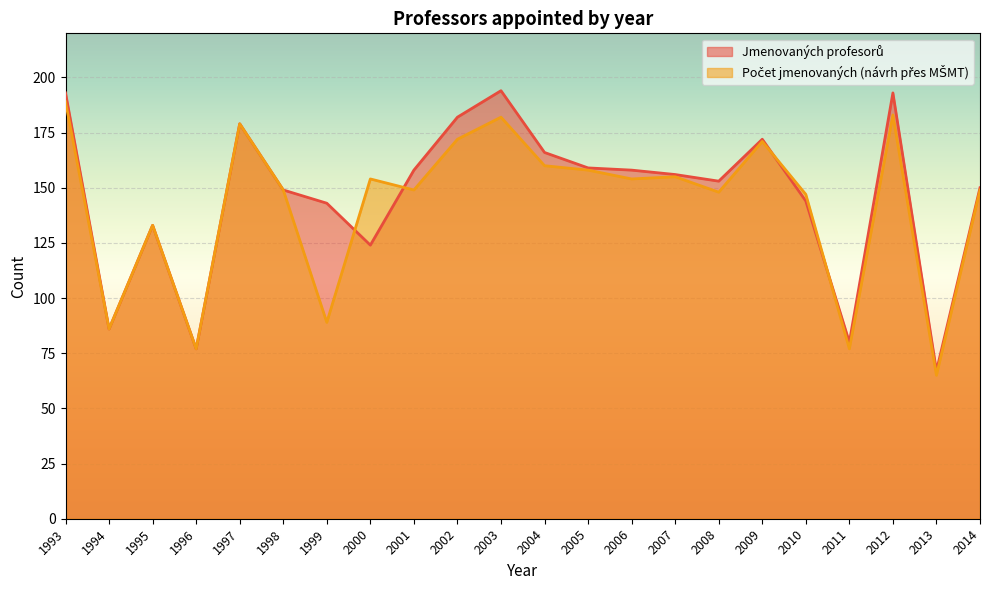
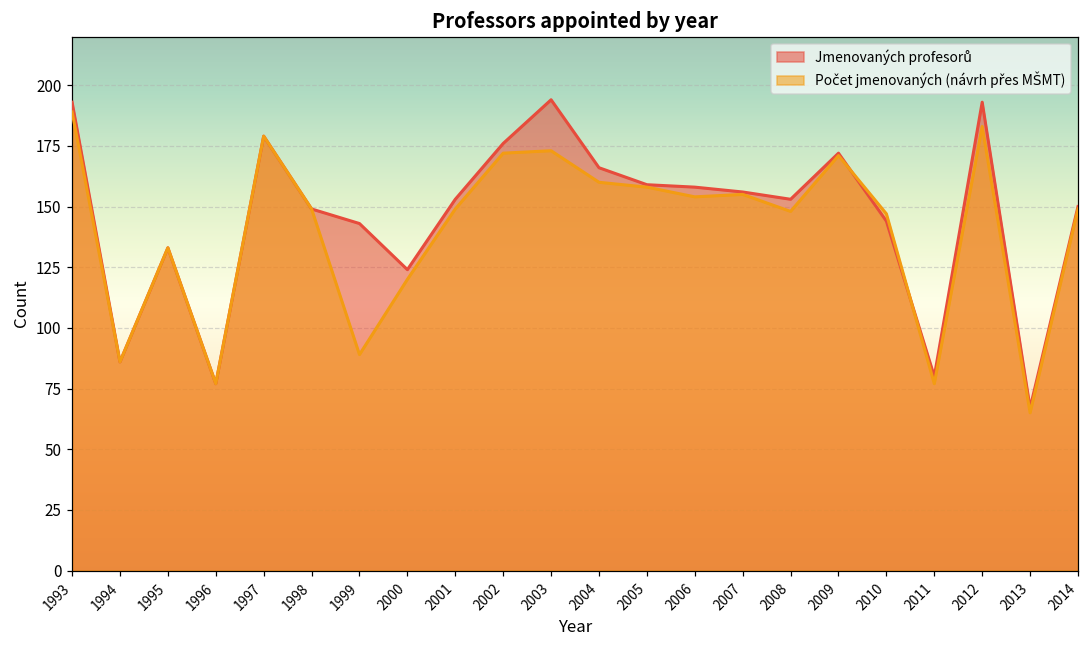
Počet jmenovaných (návrh přes MŠMT), 2000: 154 -> 120
Jmenovaných profesorů, 2001: 158 -> 153
Jmenovaných profesorů, 2002: 182 -> 176
Počet jmenovaných (návrh přes MŠMT), 2003: 182 -> 173
